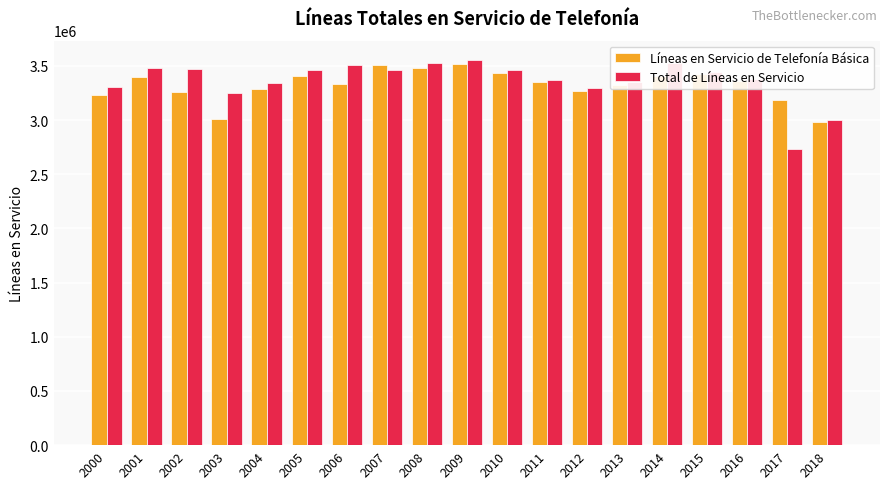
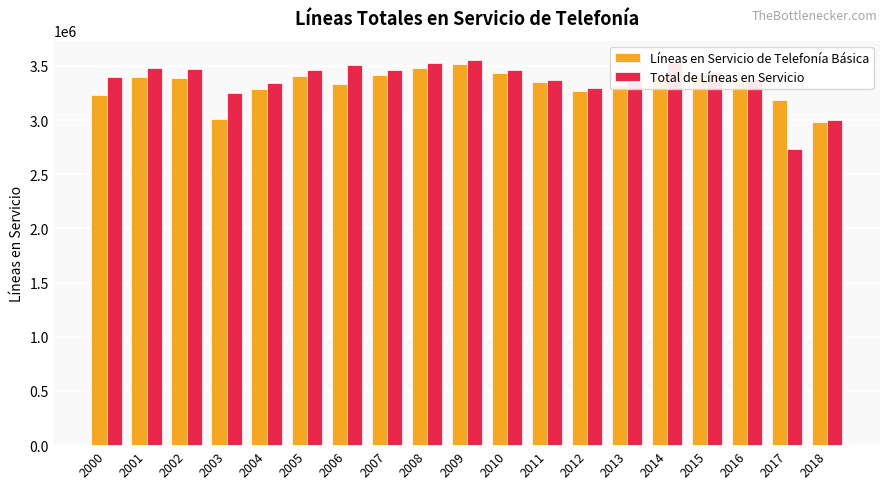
Total de Líneas en Servicio, 2000: 3300000 -> 3400000
Líneas en Servicio de Telefonía Básica, 2002: 3260000 -> 3390000
Líneas en Servicio de Telefonía Básica, 2007: 3500000 -> 3410000
